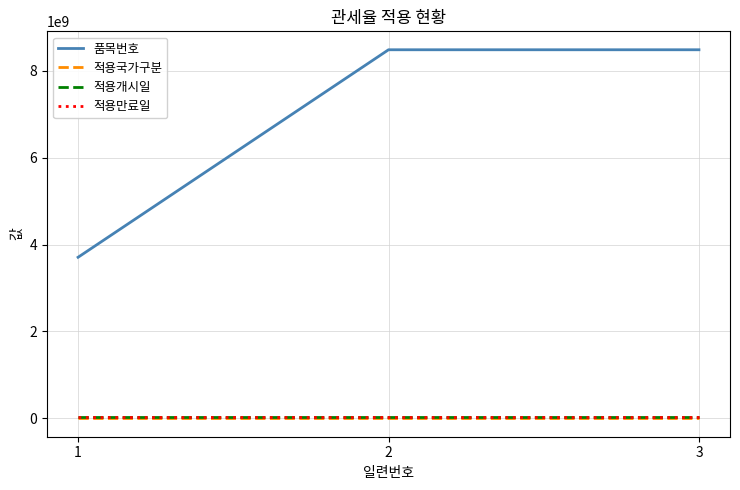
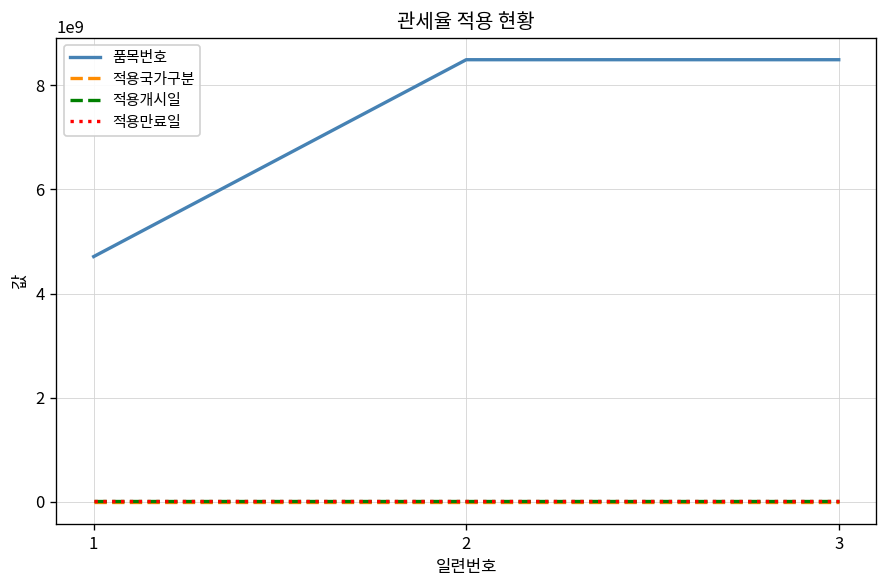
품목번호, 1: 3700000000 -> 4700000000
